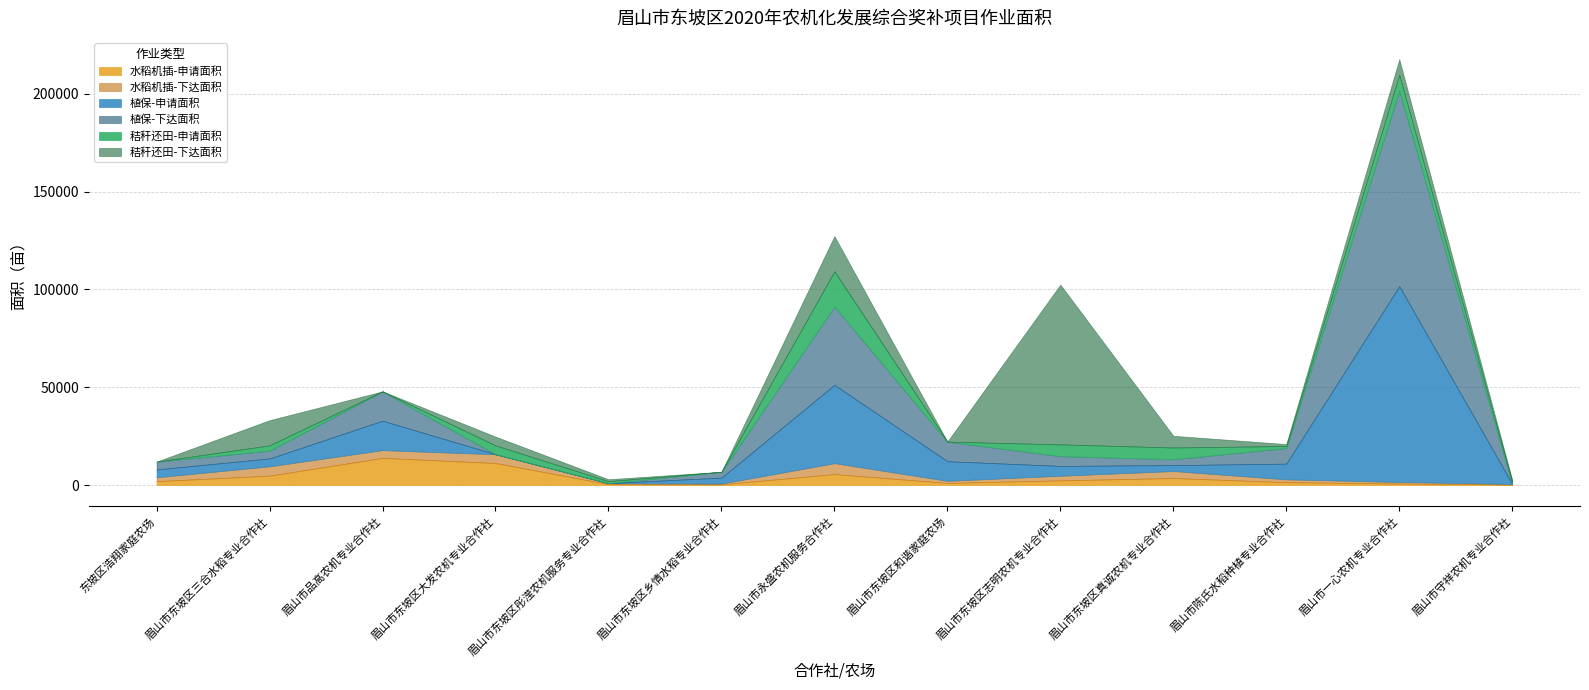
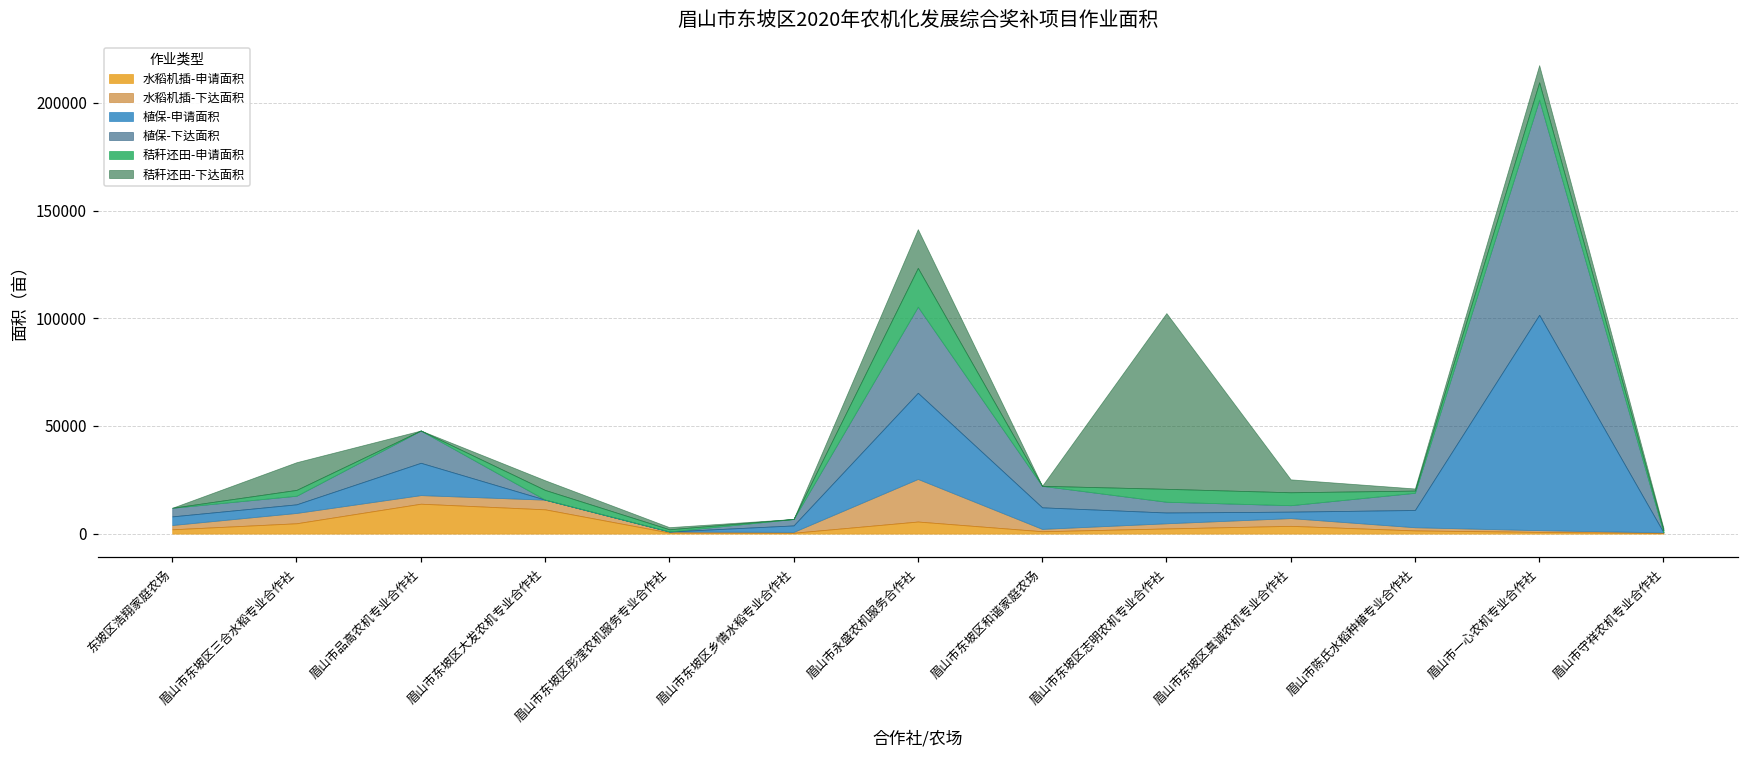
水稻机插-下达面积, 眉山市永盛农机服务合作社: 6000 -> 20000
